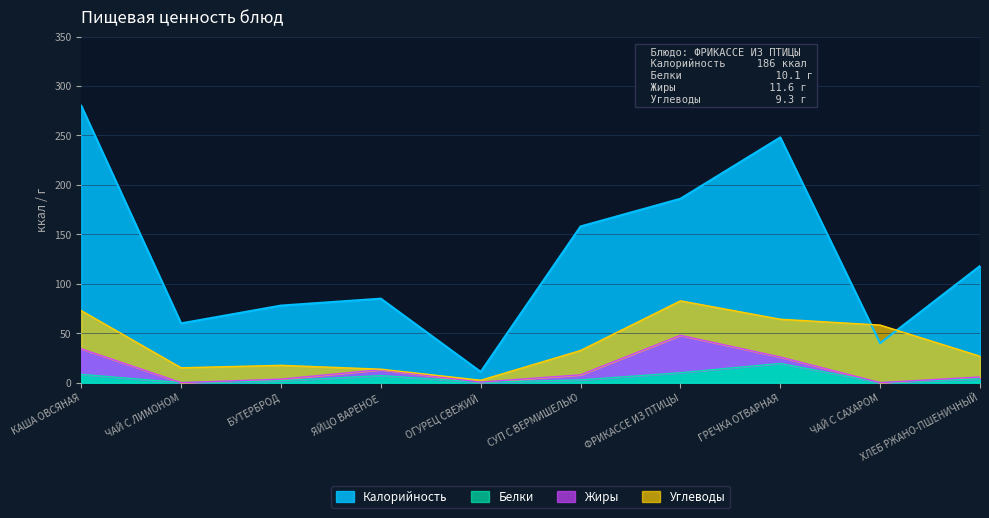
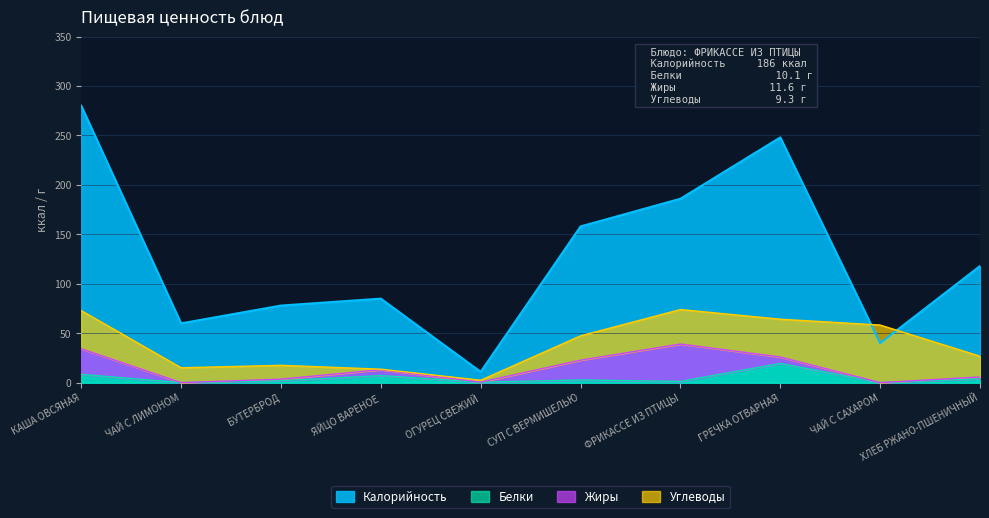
Жиры, СУП С ВЕРМИШЕЛЬЮ: 10 -> 20
Белки, ФРИКАССЕ ИЗ ПТИЦЫ: 10 -> 0
